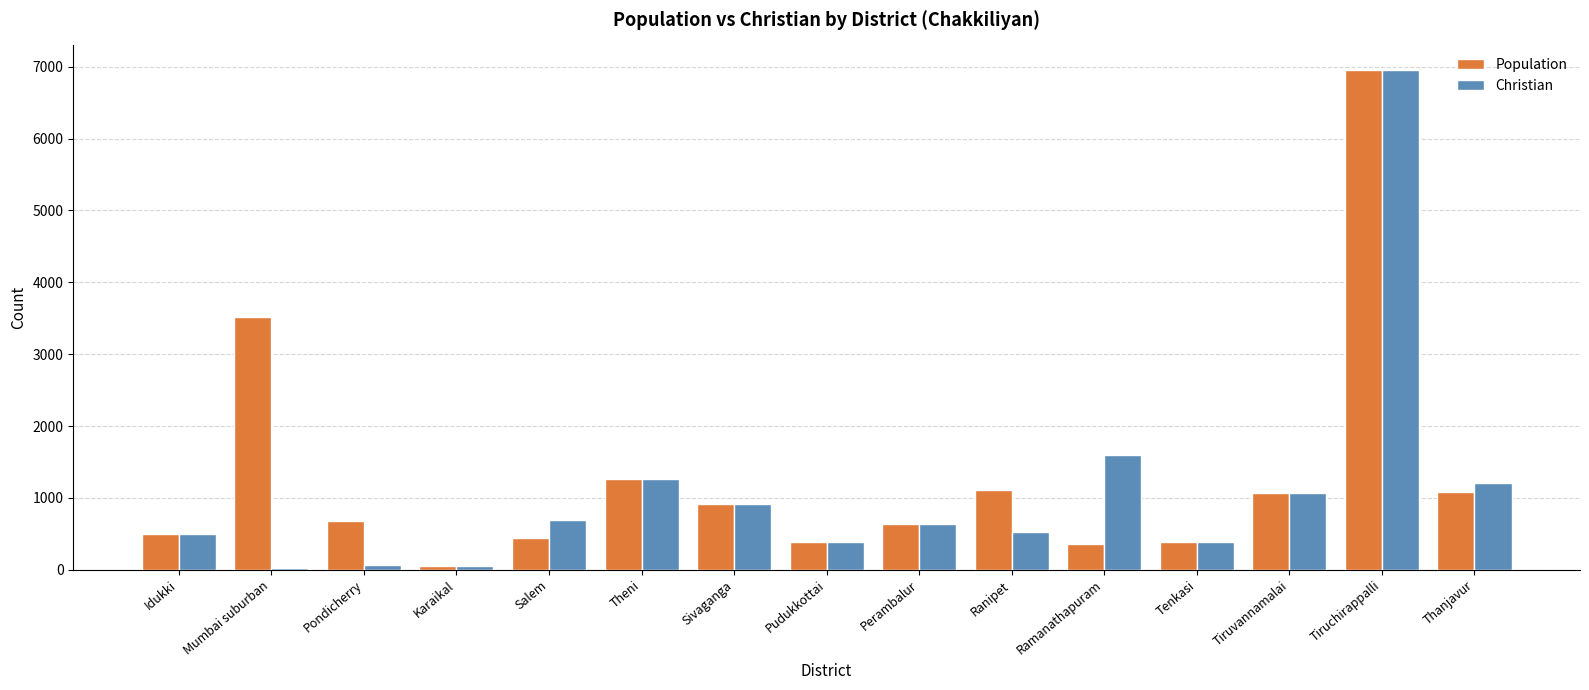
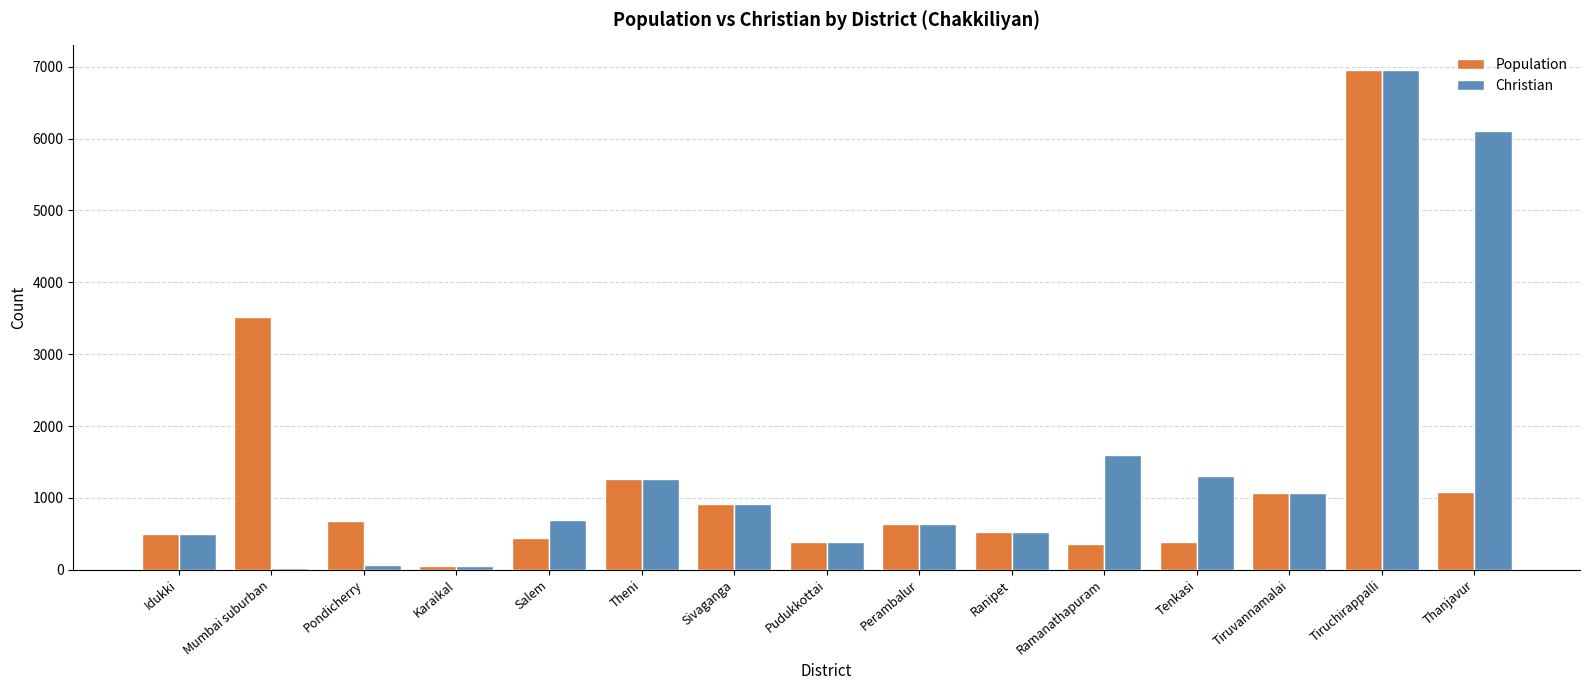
Population, Ranipet: 1100 -> 500
Christian, Tenkasi: 400 -> 1300
Christian, Thanjavur: 1200 -> 6100
